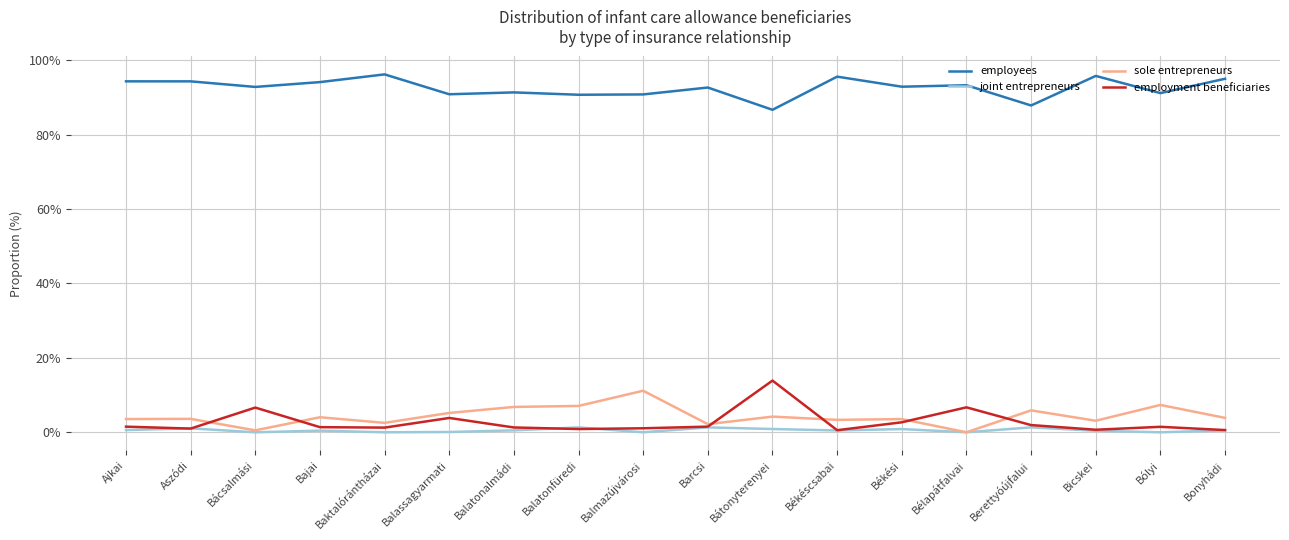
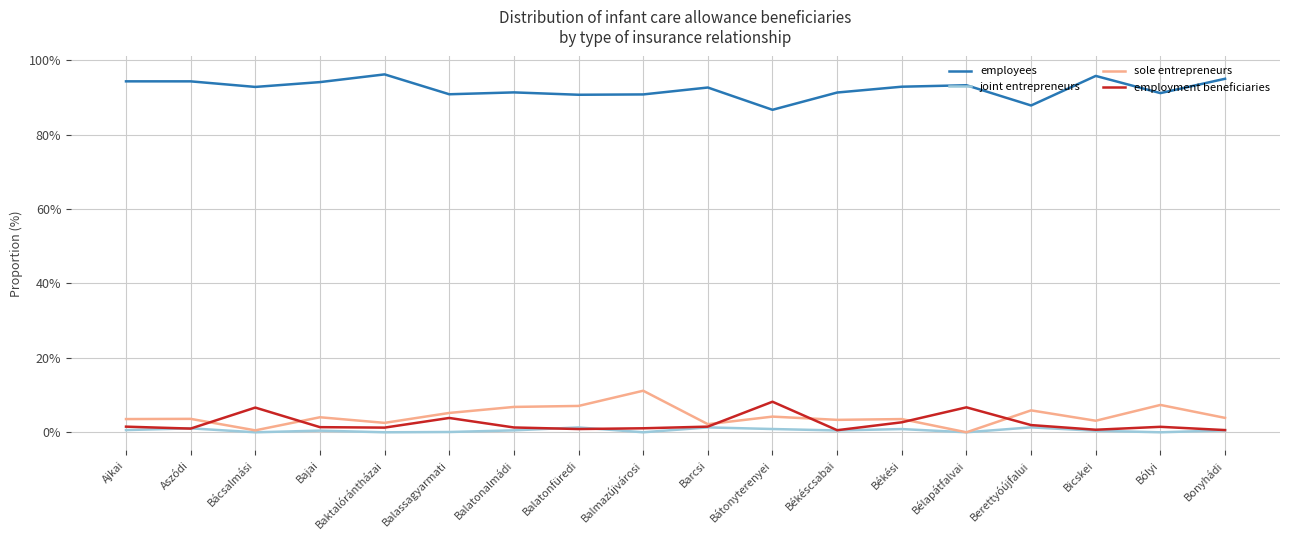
employment beneficiaries, Bátonyterenyei: 14% -> 8%
employees, Békéscsabai: 96% -> 91%
